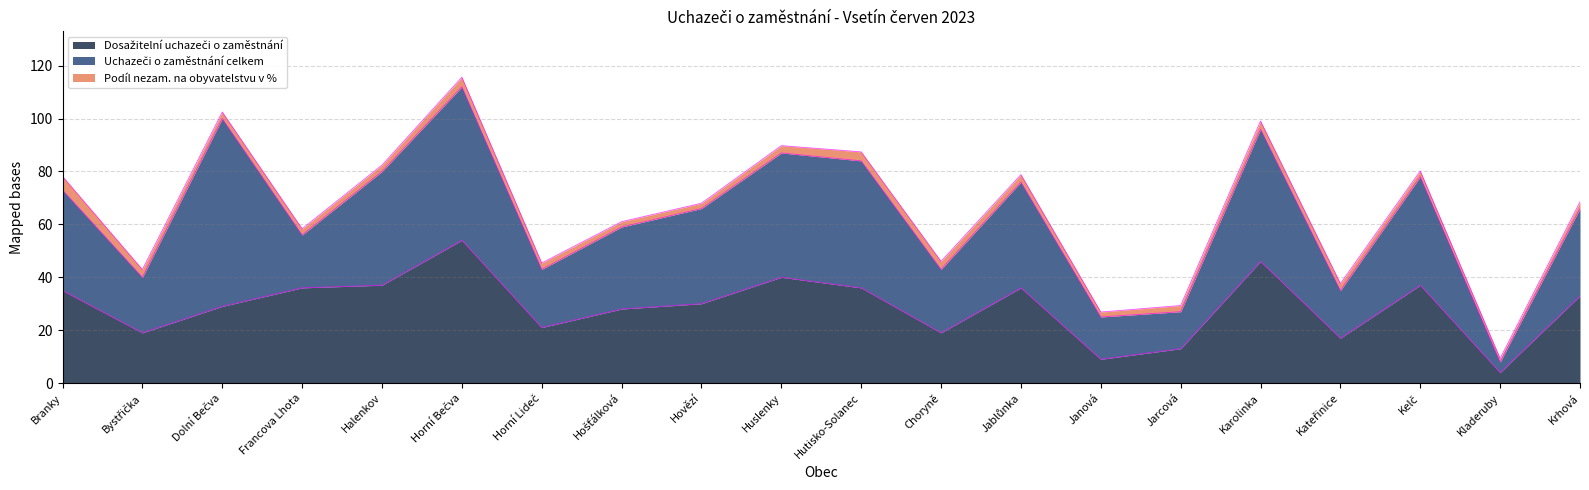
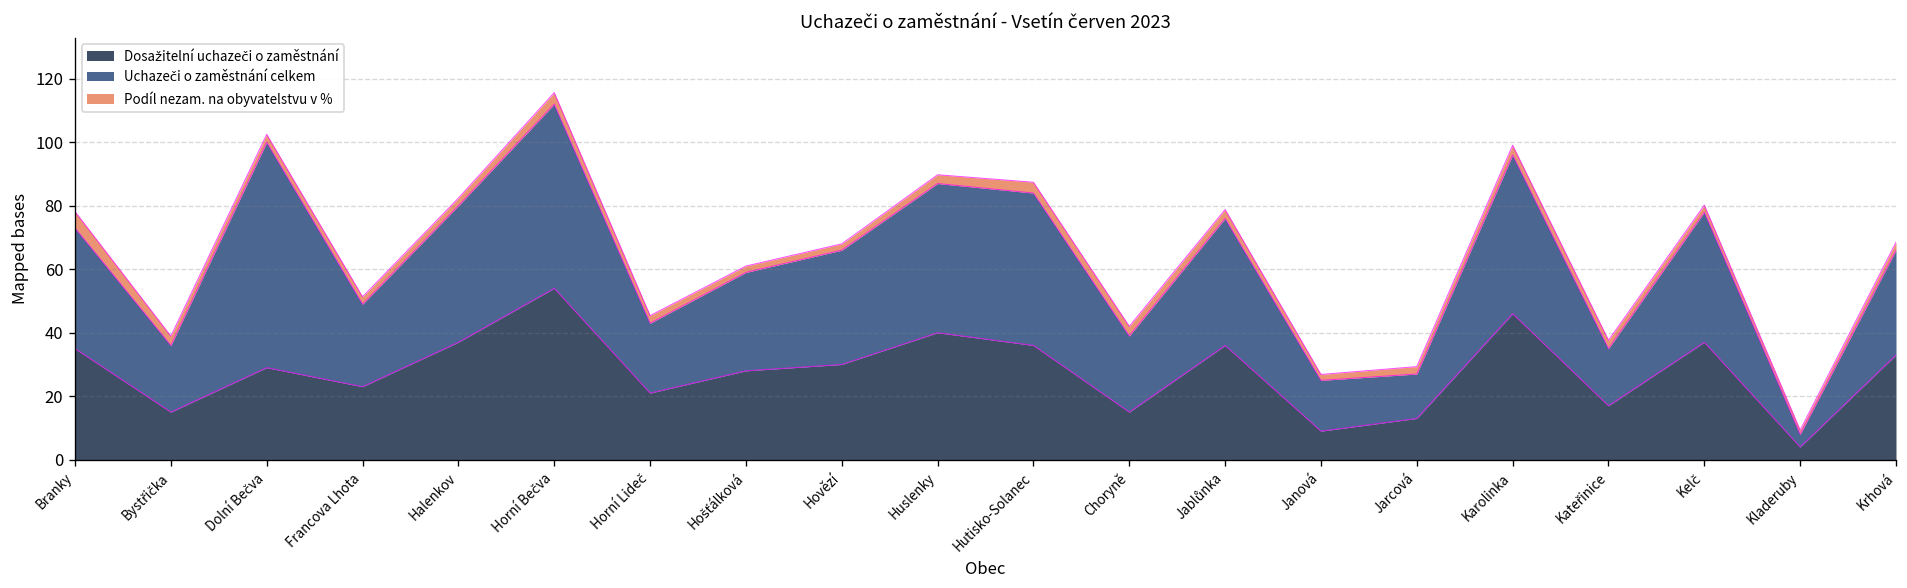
Dosažitelní uchazeči o zaměstnání, Bystřička: 19 -> 15
Dosažitelní uchazeči o zaměstnání, Francova Lhota: 36 -> 23
Uchazeči o zaměstnání celkem, Francova Lhota: 20 -> 26
Dosažitelní uchazeči o zaměstnání, Choryně: 19 -> 15
